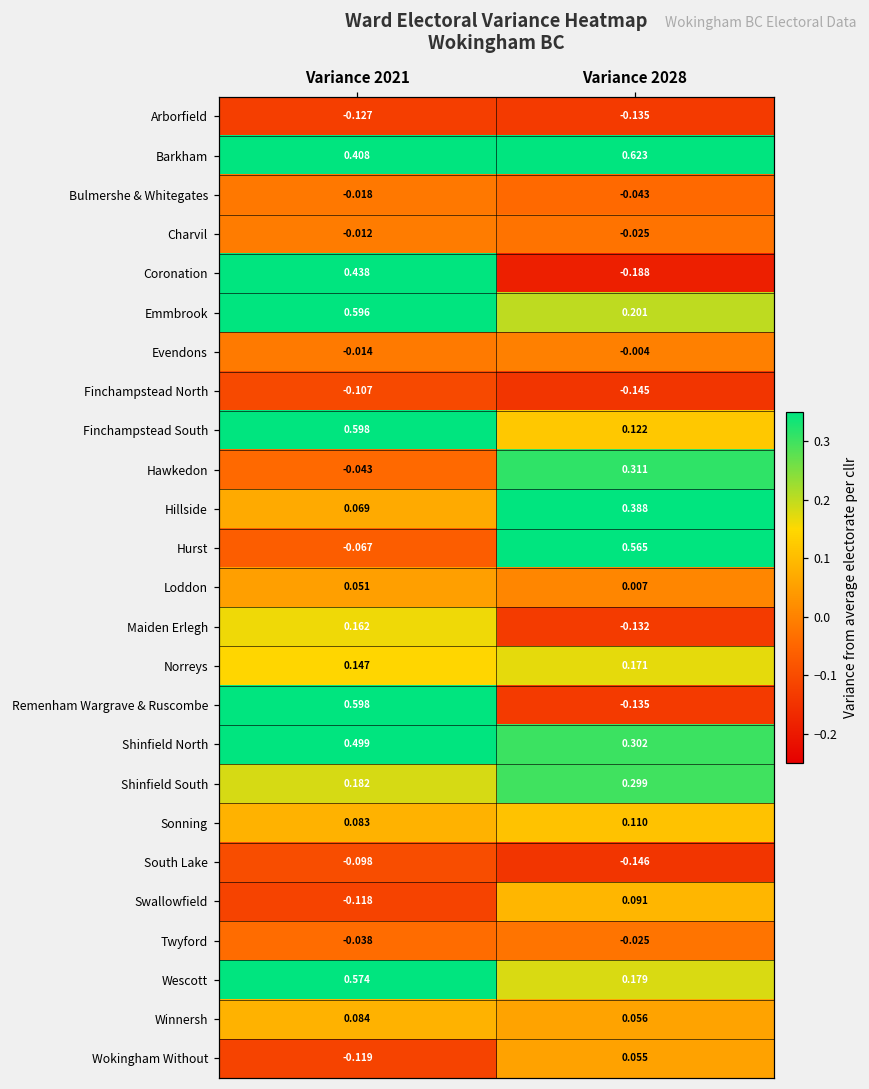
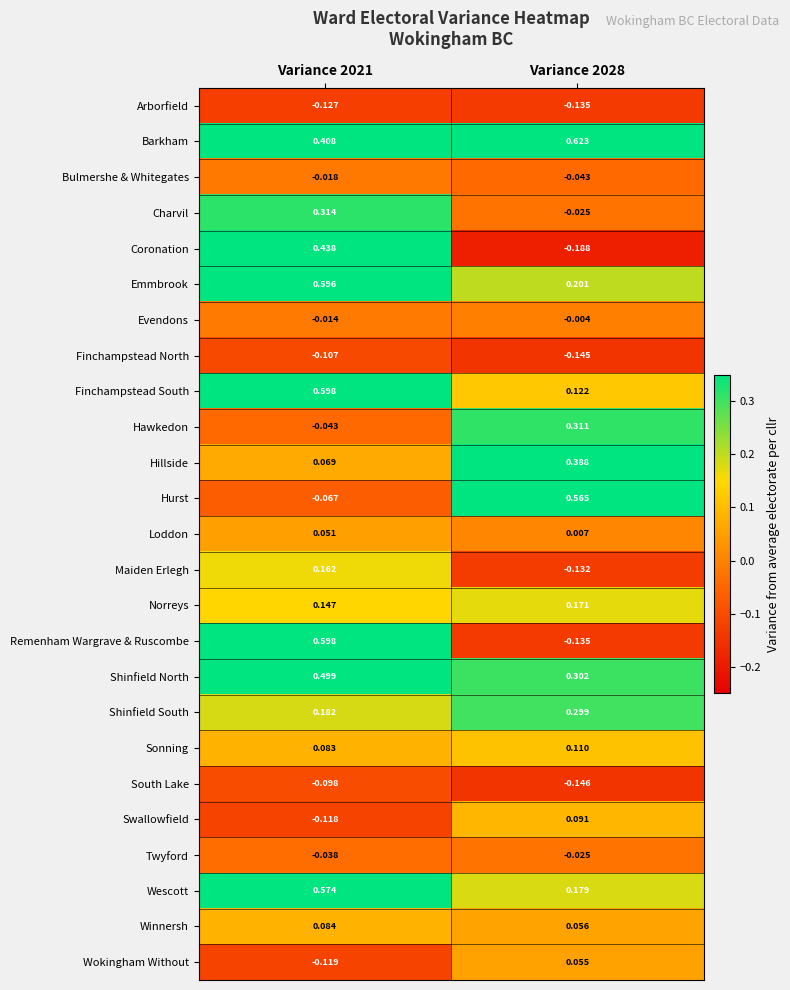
Charvil, Variance 2021: -0.012 -> 0.314
